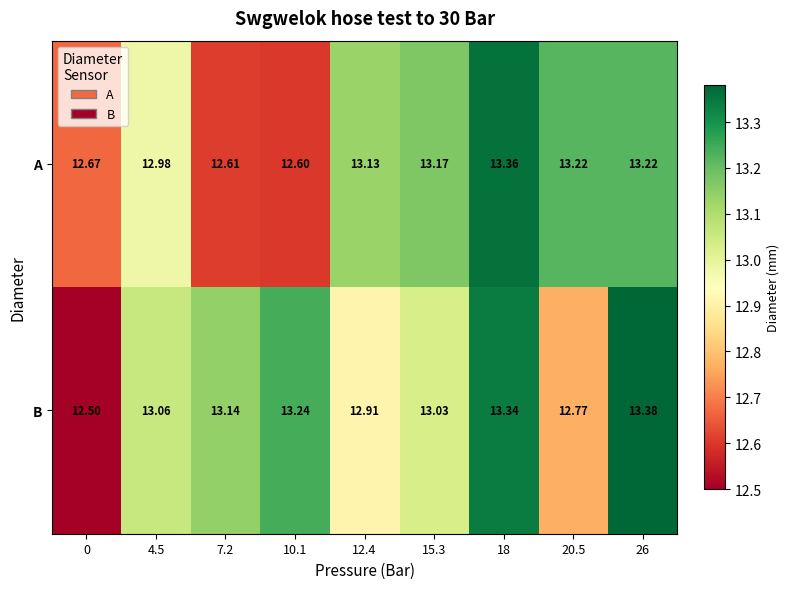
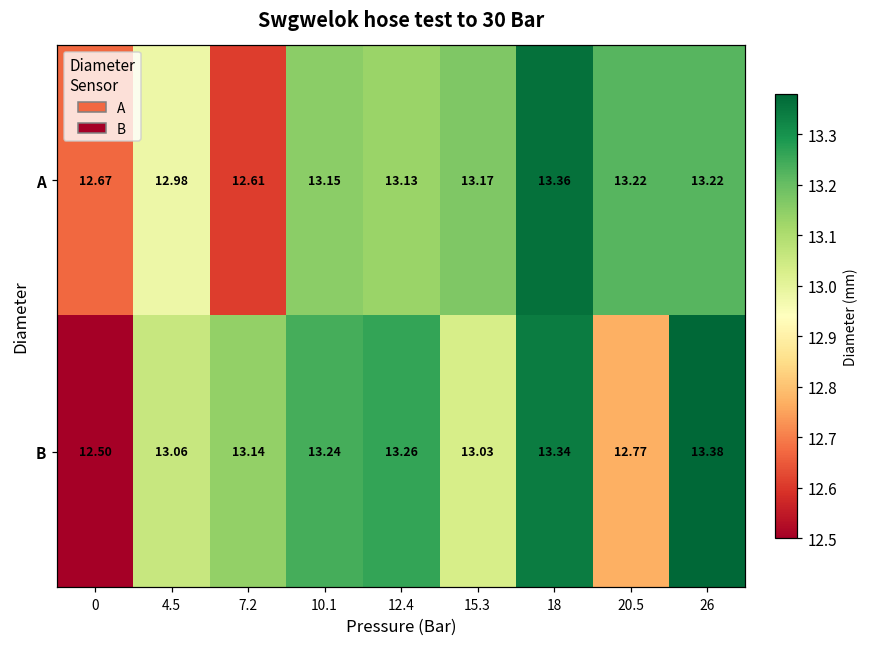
A, 10.1: 12.60 -> 13.15
B, 12.4: 12.91 -> 13.26
